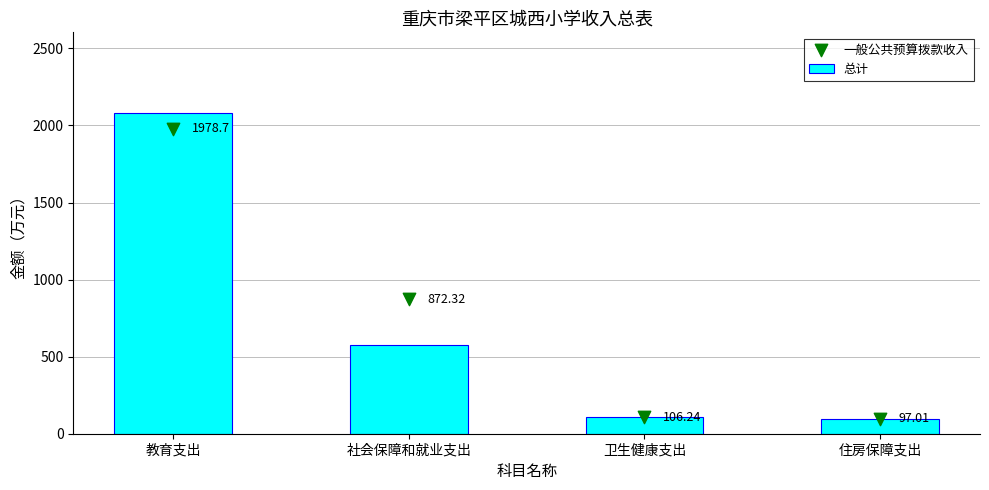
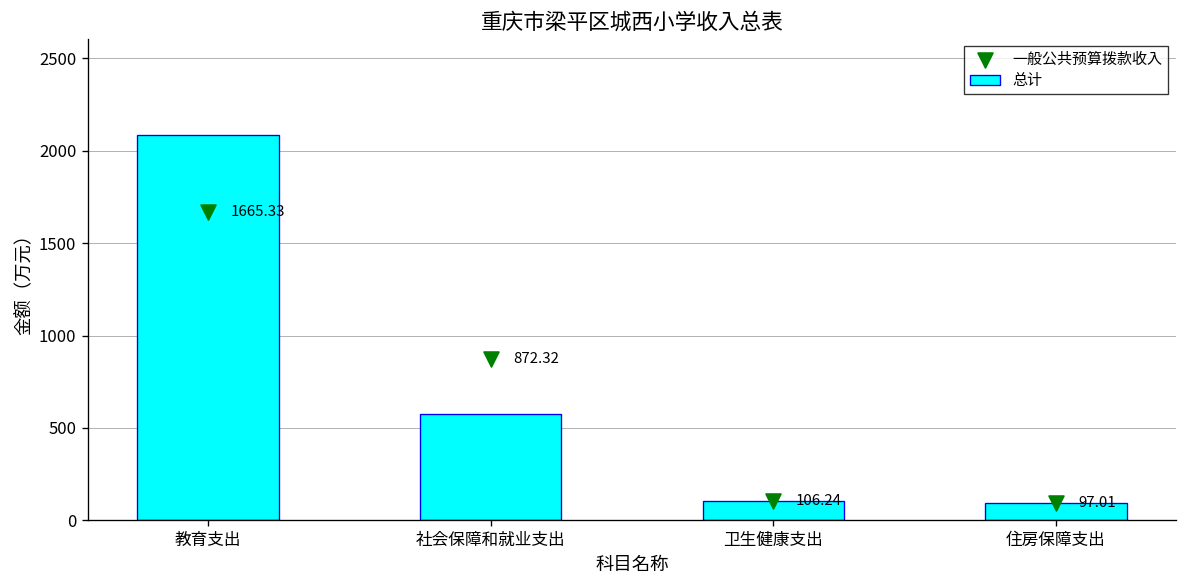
一般公共预算拨款收入, 教育支出: 1978.7 -> 1665.33
